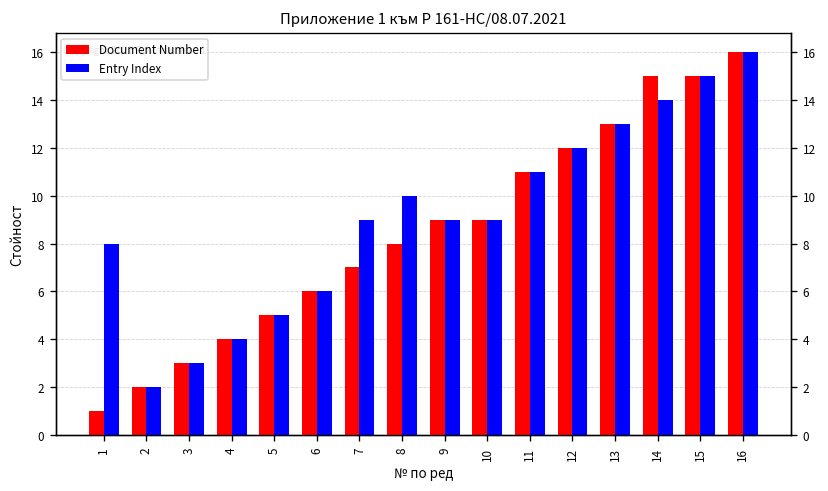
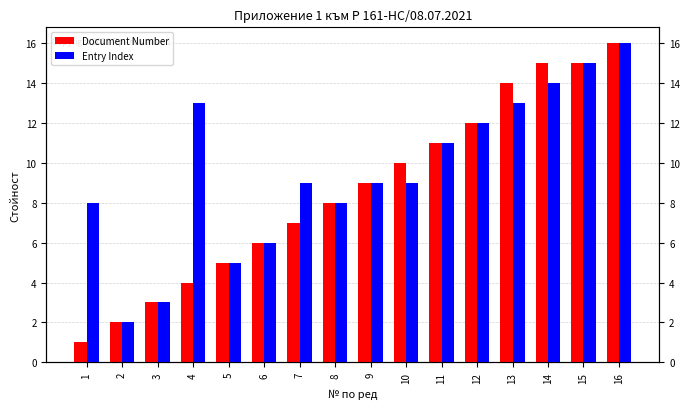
Entry Index, 4: 4 -> 13
Entry Index, 8: 10 -> 8
Document Number, 10: 9 -> 10
Document Number, 13: 13 -> 14
